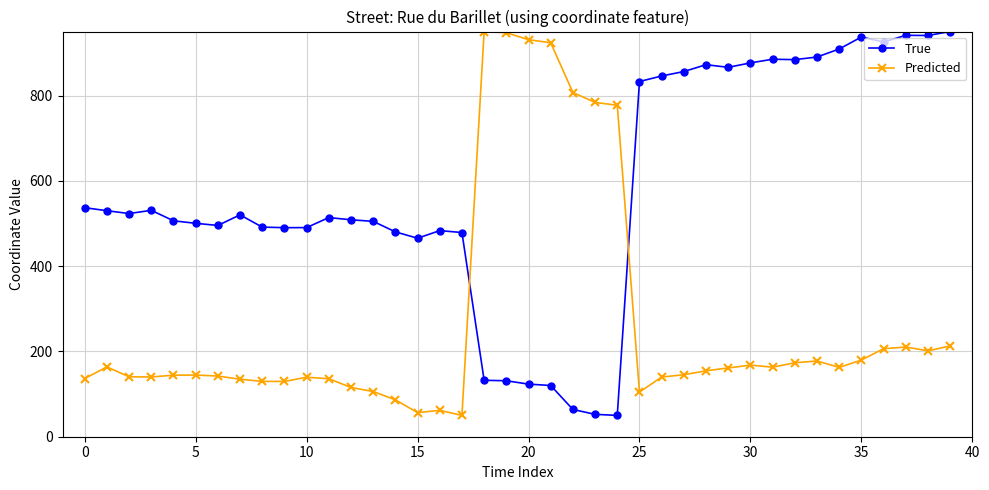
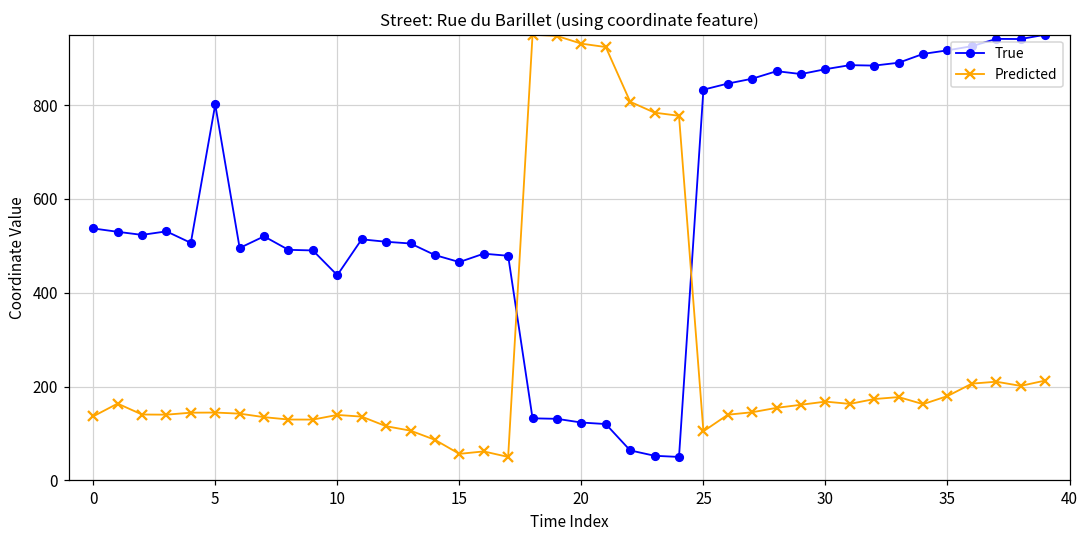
True, 5: 500 -> 800
True, 10: 490 -> 440
True, 35: 940 -> 920
